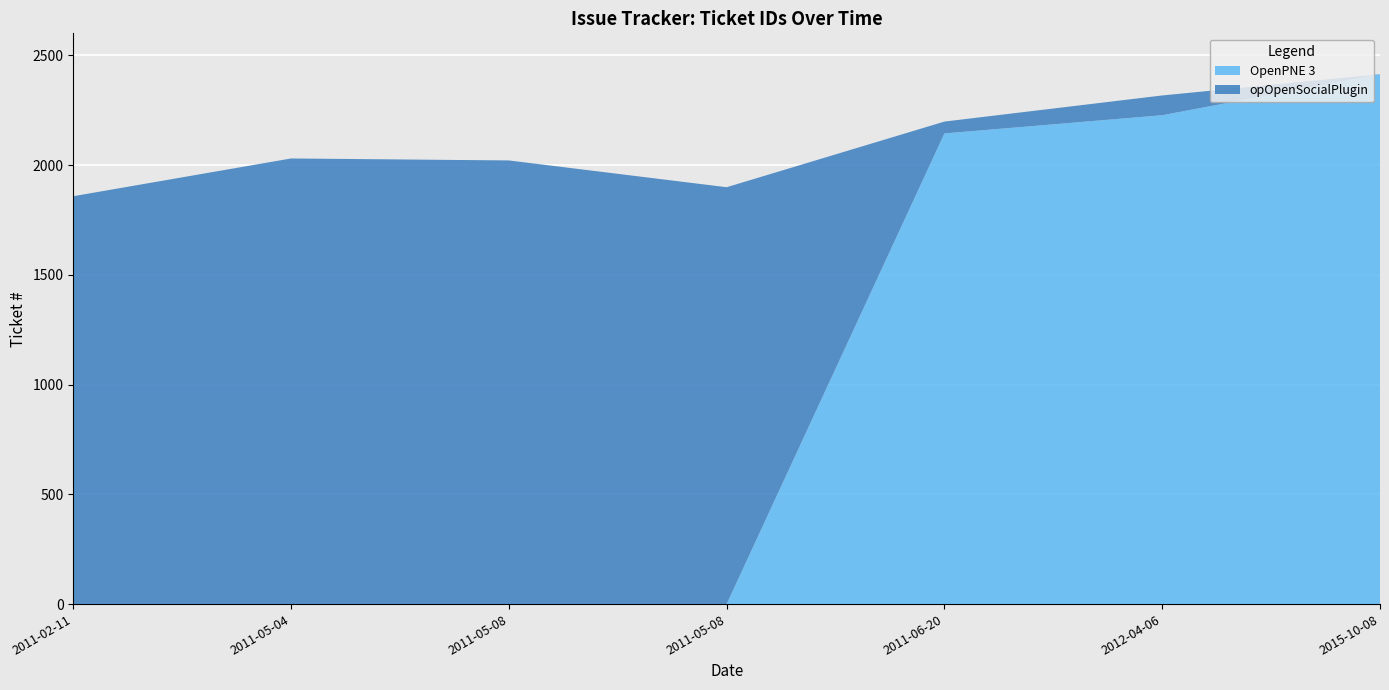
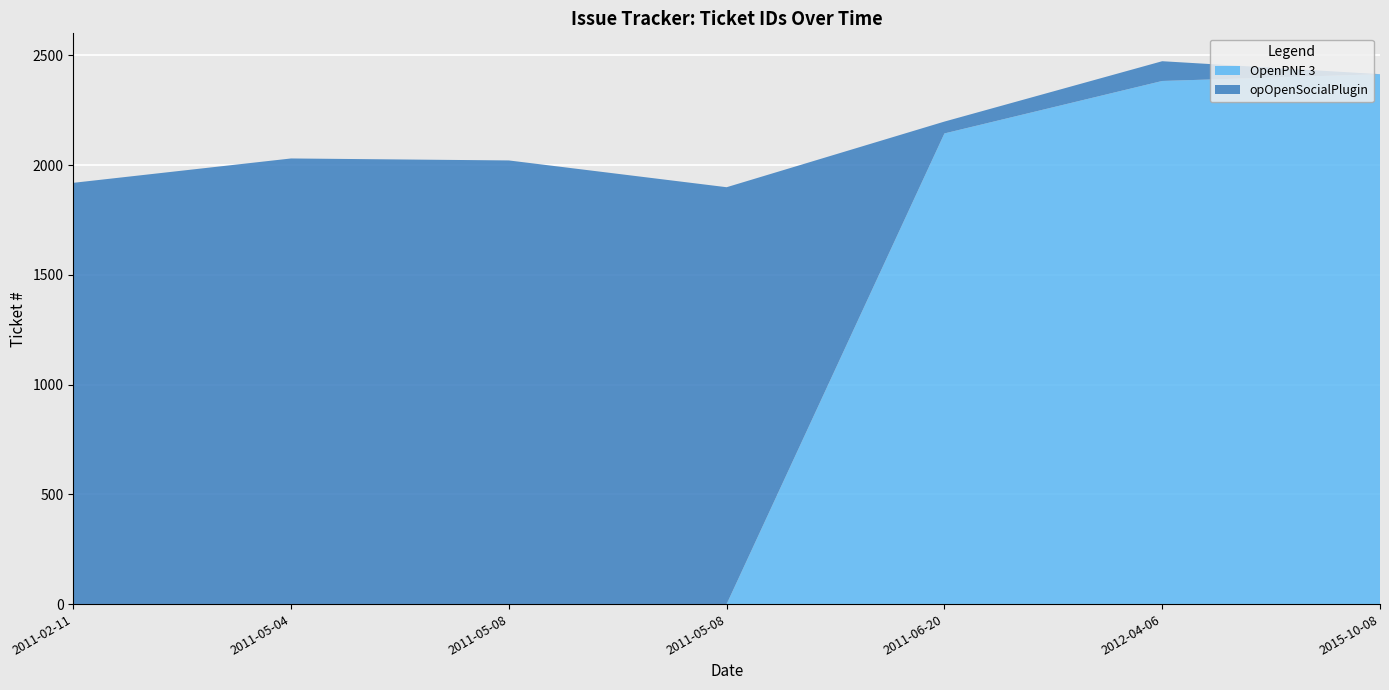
opOpenSocialPlugin, 2011-02-11: 1860 -> 1920
OpenPNE 3, 2012-04-06: 2230 -> 2380
